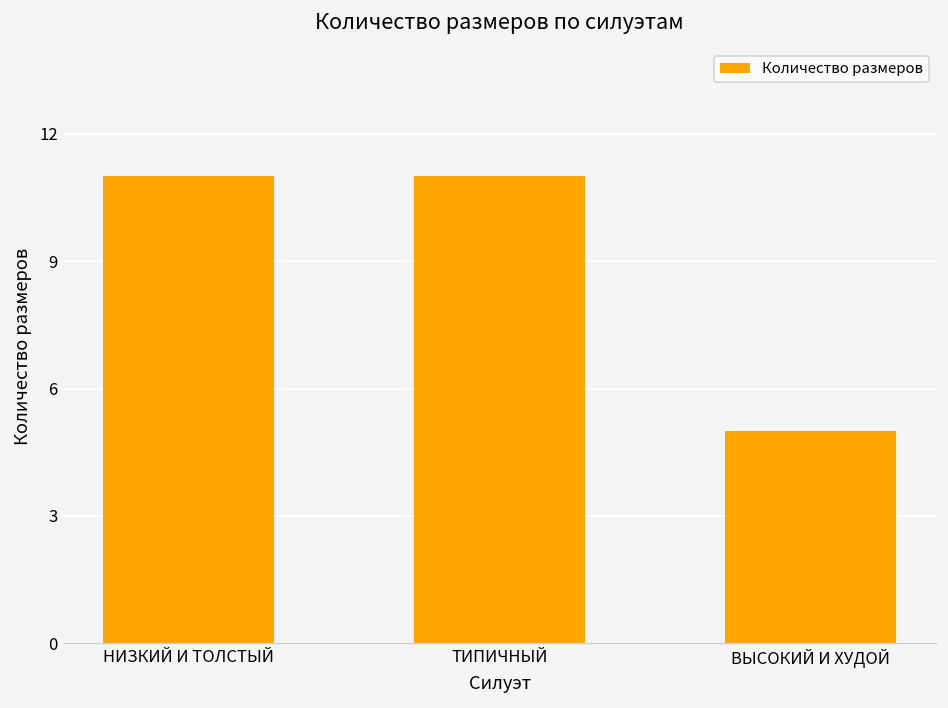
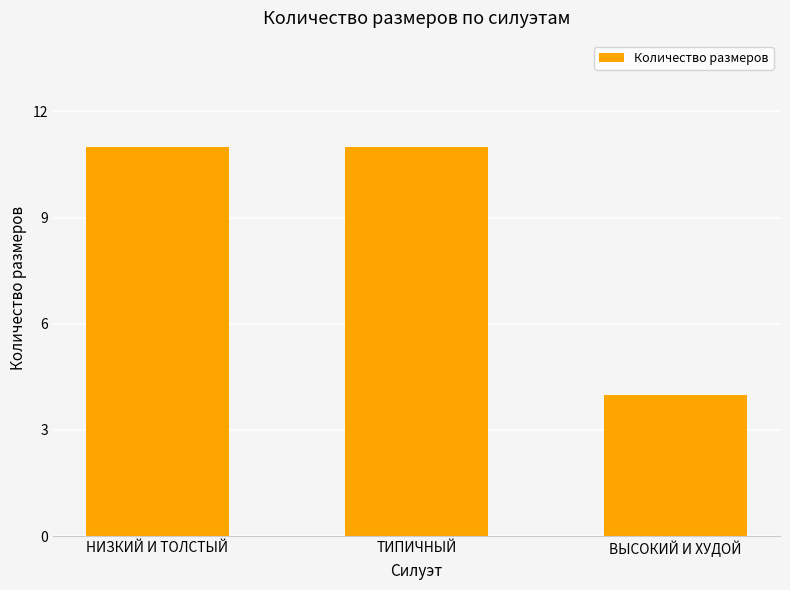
ВЫСОКИЙ И ХУДОЙ: 5 -> 4
